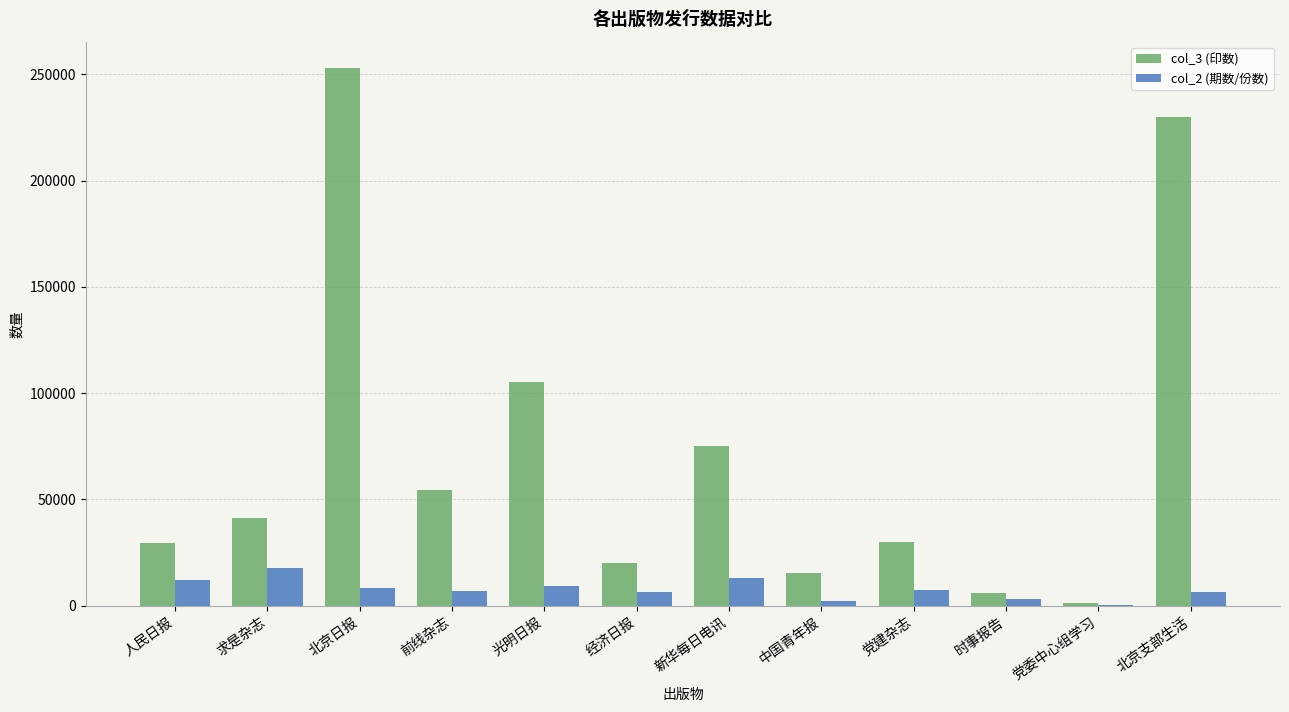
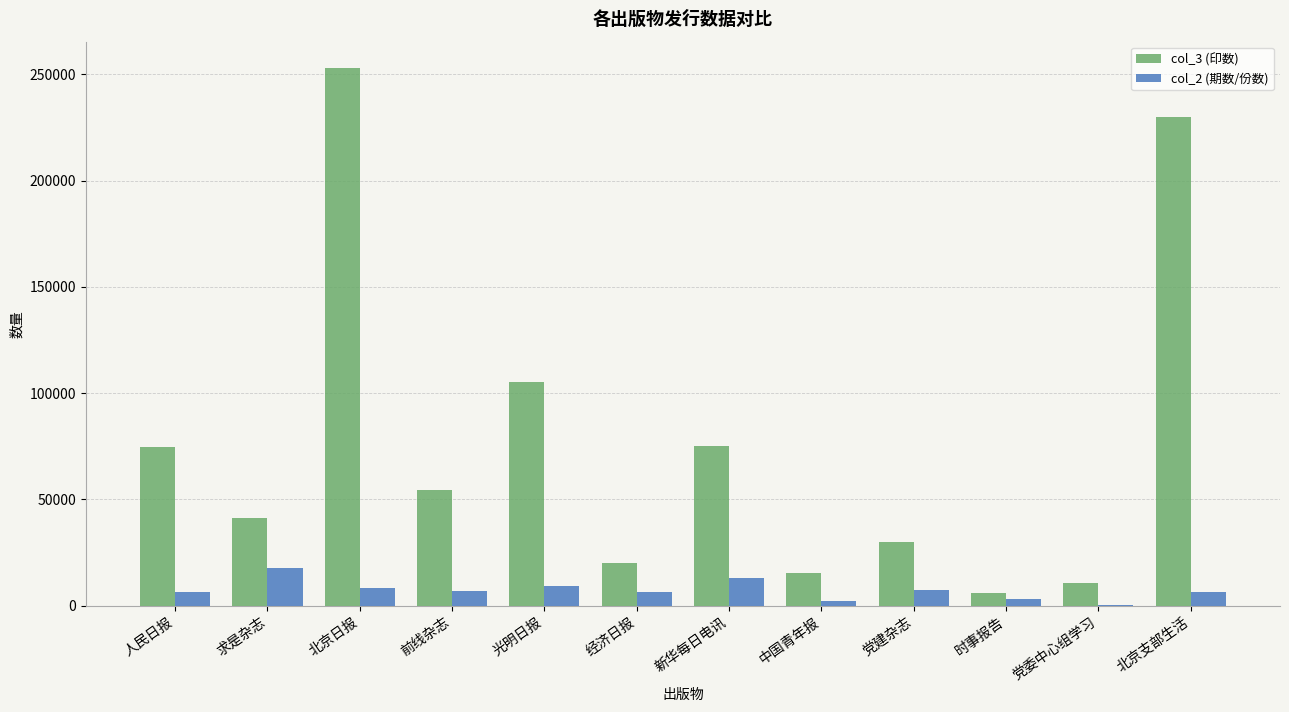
col_3 (印数), 人民日报: 29000 -> 74000
col_2 (期数/份数), 人民日报: 12000 -> 6000
col_3 (印数), 党委中心组学习: 1000 -> 11000
